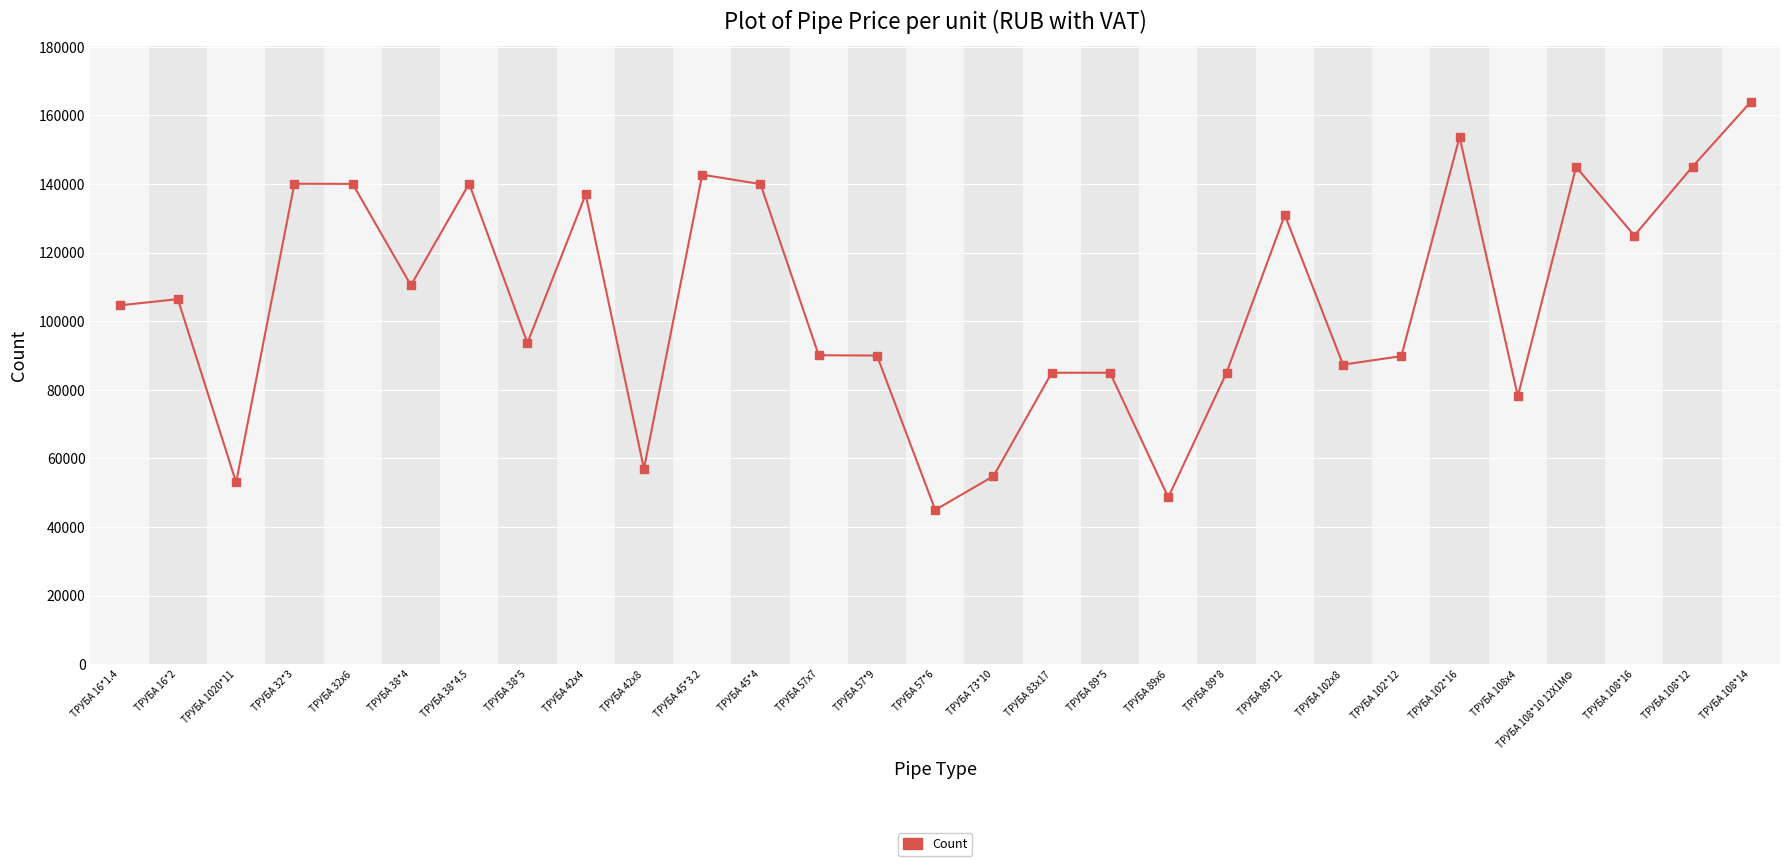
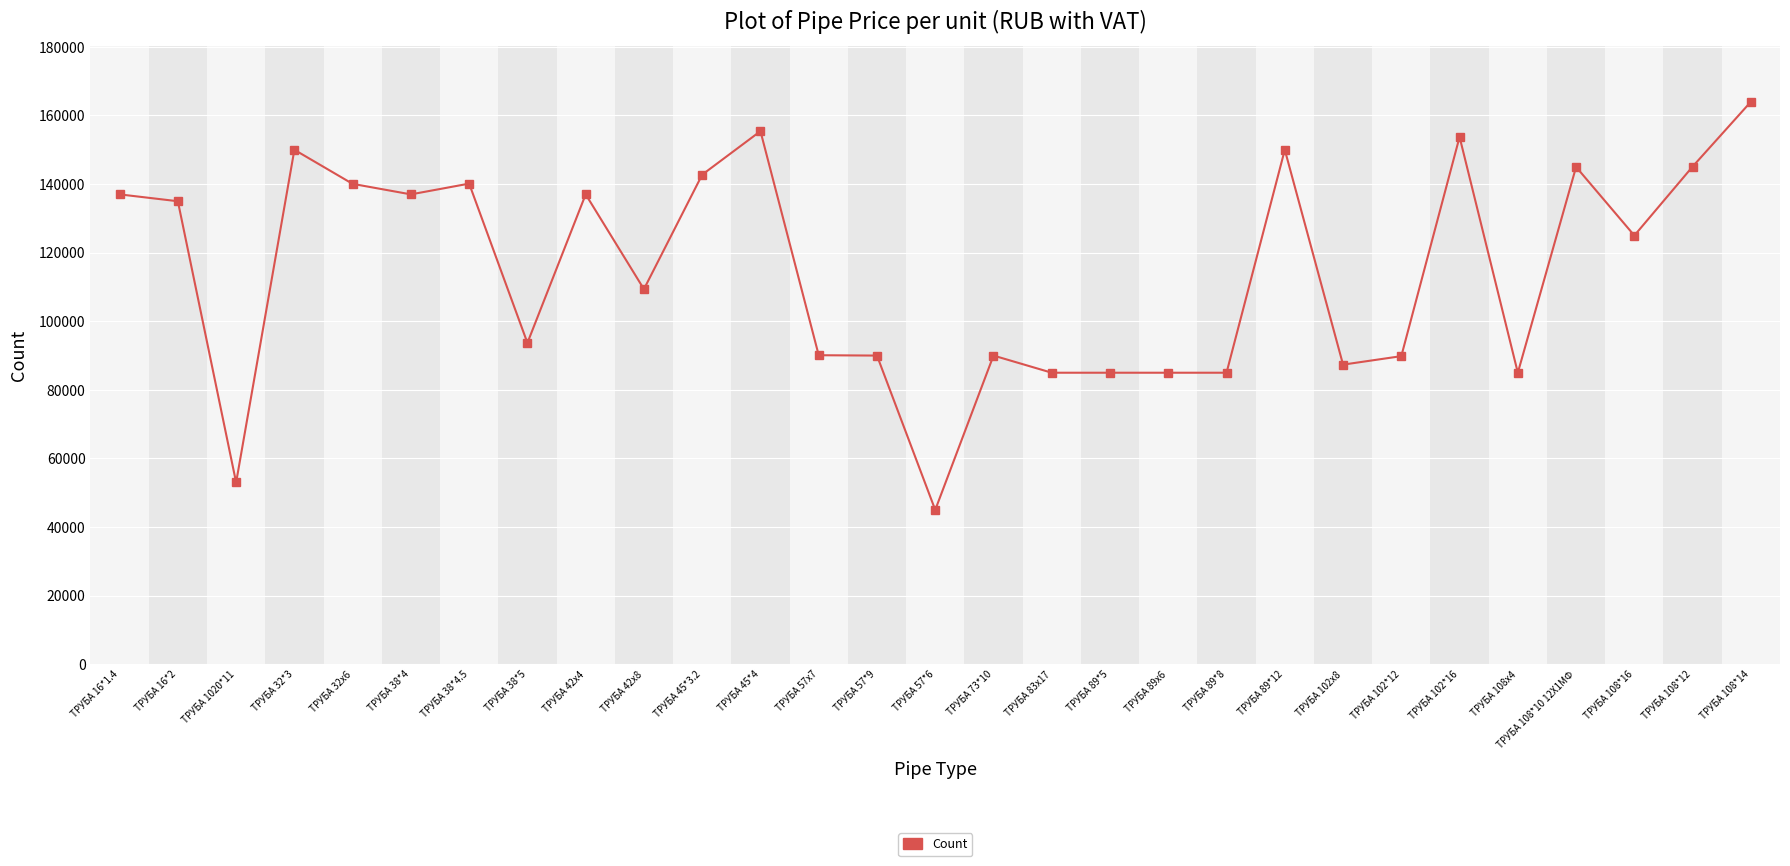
ТРУБА 16*1.4: 105000 -> 137000
ТРУБА 16*2: 106000 -> 135000
ТРУБА 32*3: 140000 -> 150000
ТРУБА 38*4: 111000 -> 137000
ТРУБА 42х8: 57000 -> 109000
ТРУБА 45*4: 140000 -> 155000
ТРУБА 73*10: 55000 -> 90000
ТРУБА 89х6: 49000 -> 85000
ТРУБА 89*12: 131000 -> 150000
ТРУБА 108х4: 78000 -> 85000
